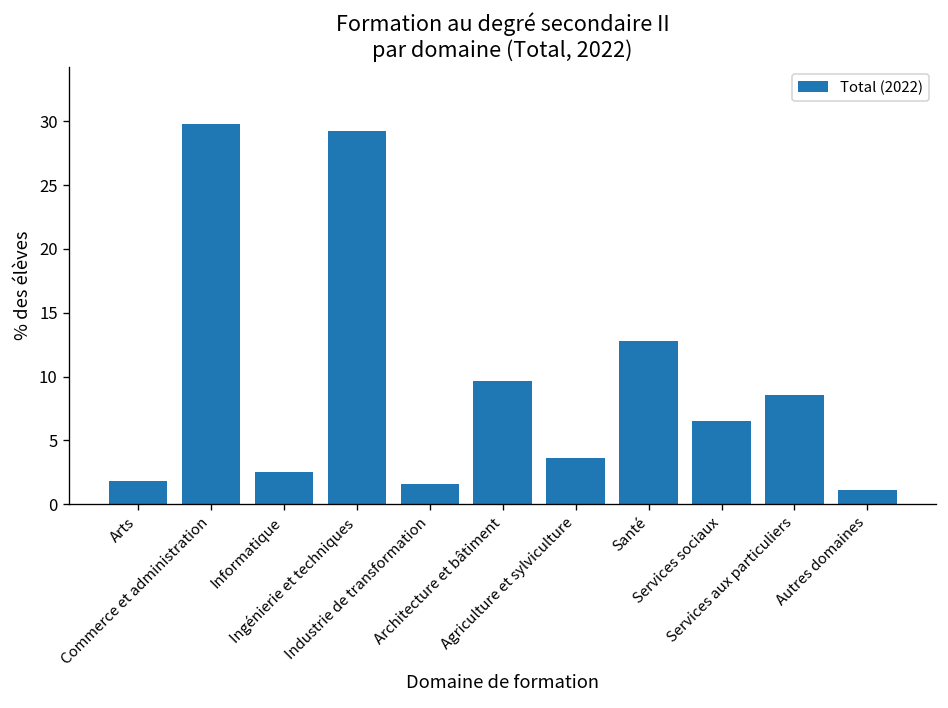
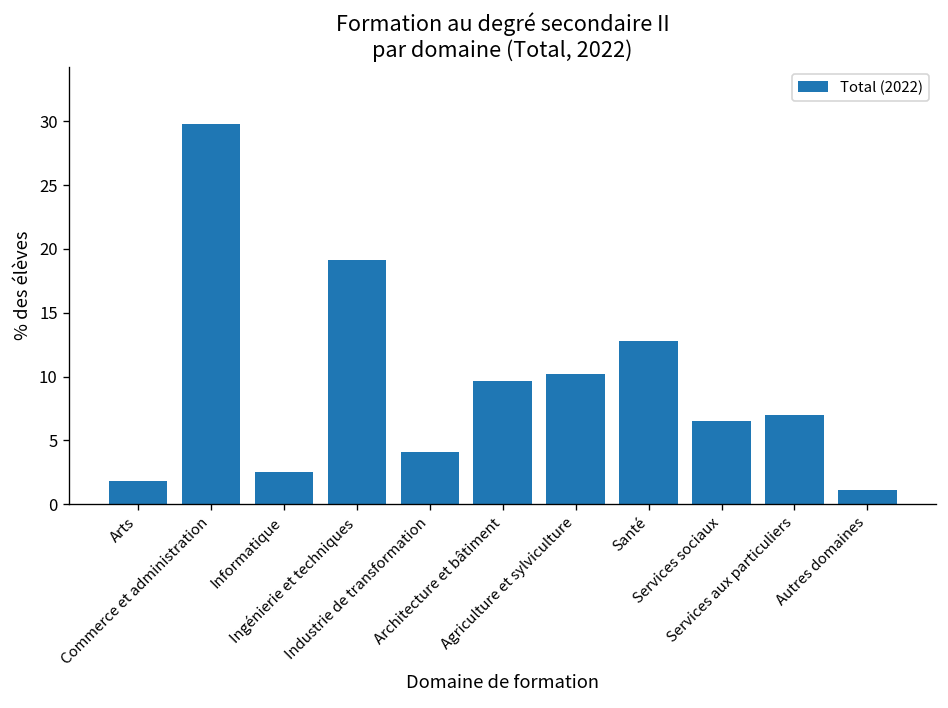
Ingénierie et techniques: 29.2 -> 19.1
Industrie de transformation: 1.6 -> 4.1
Agriculture et sylviculture: 3.6 -> 10.2
Services aux particuliers: 8.5 -> 7.0
